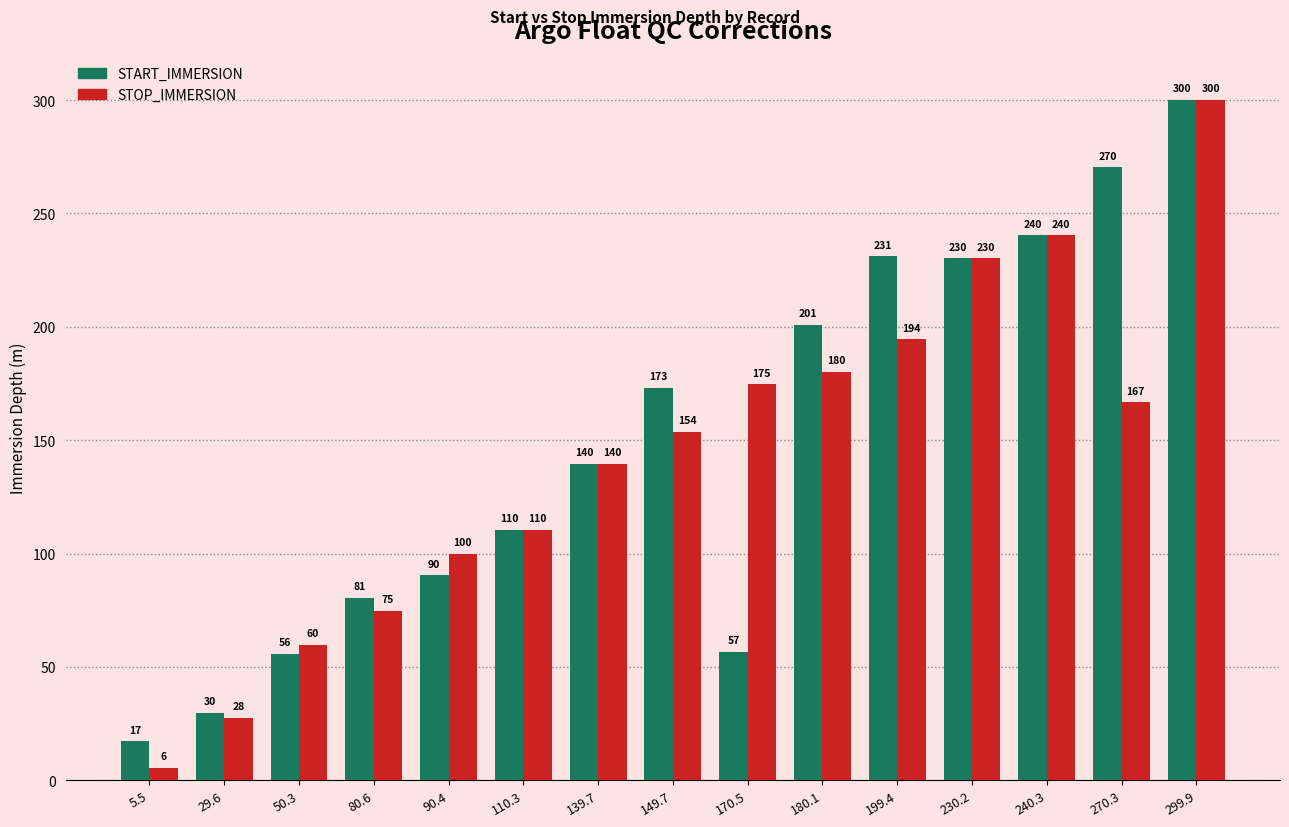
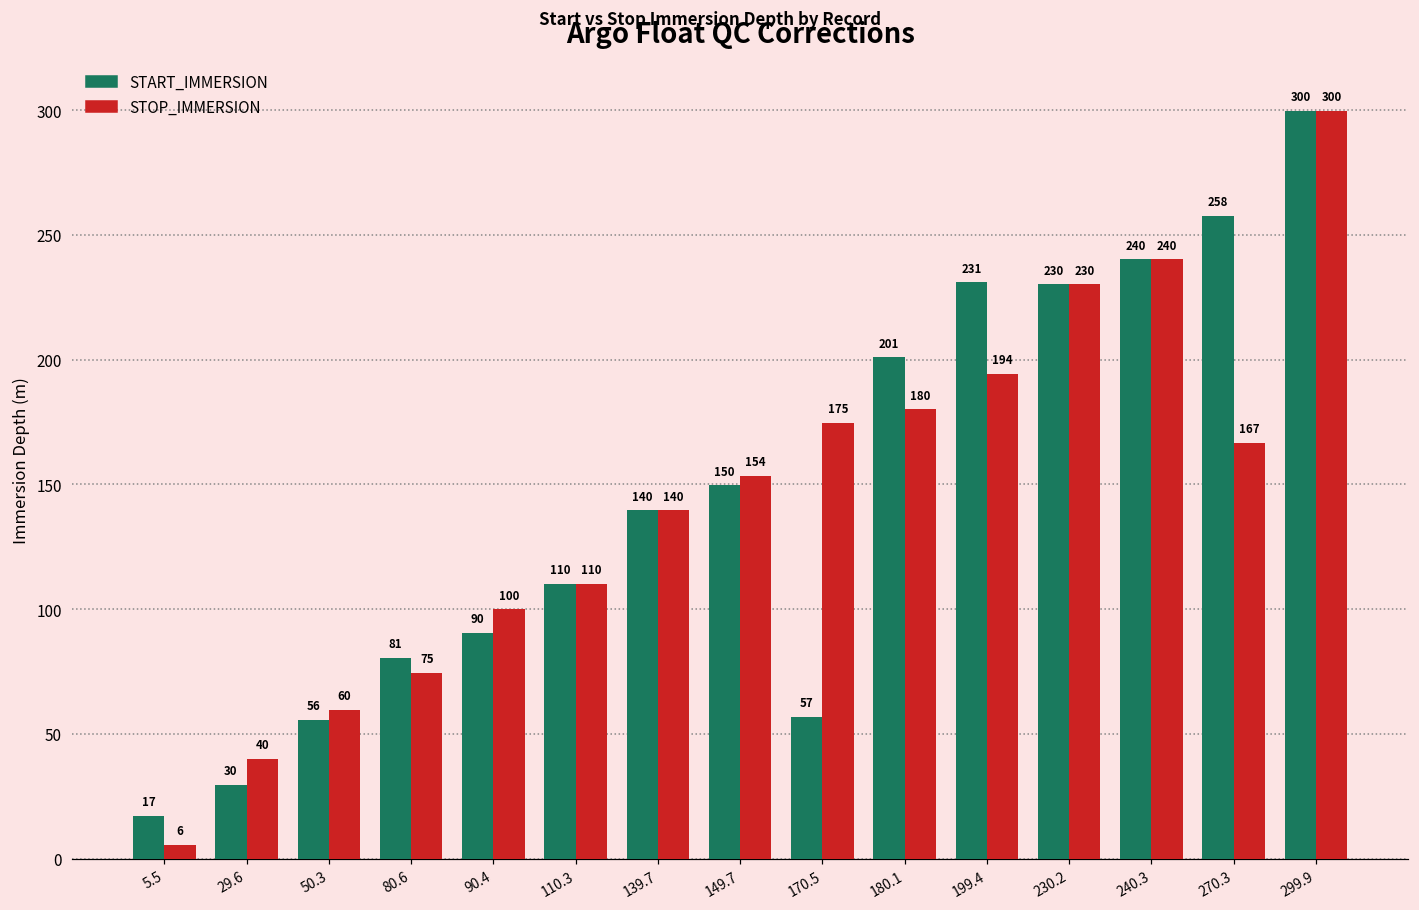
STOP_IMMERSION, 29.6: 28 -> 40
START_IMMERSION, 149.7: 173 -> 150
START_IMMERSION, 270.3: 270 -> 258
